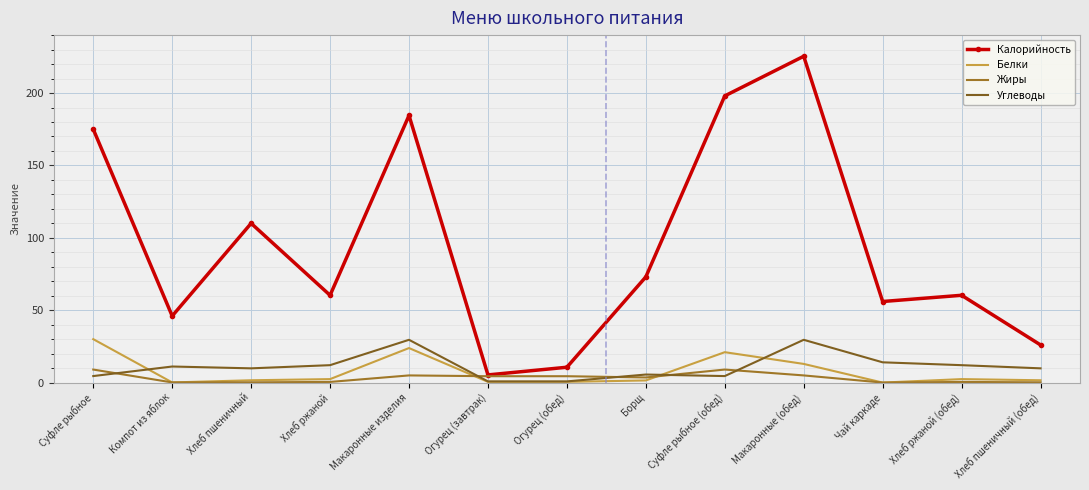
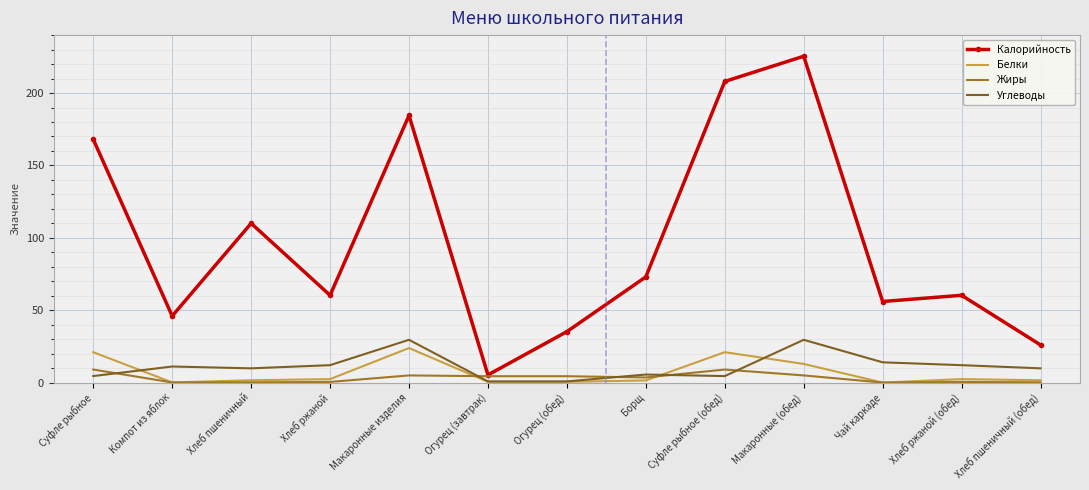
Калорийность, Суфле рыбное: 175 -> 168
Белки, Суфле рыбное: 30 -> 21
Калорийность, Огурец (обед): 11 -> 35
Калорийность, Суфле рыбное (обед): 198 -> 208
